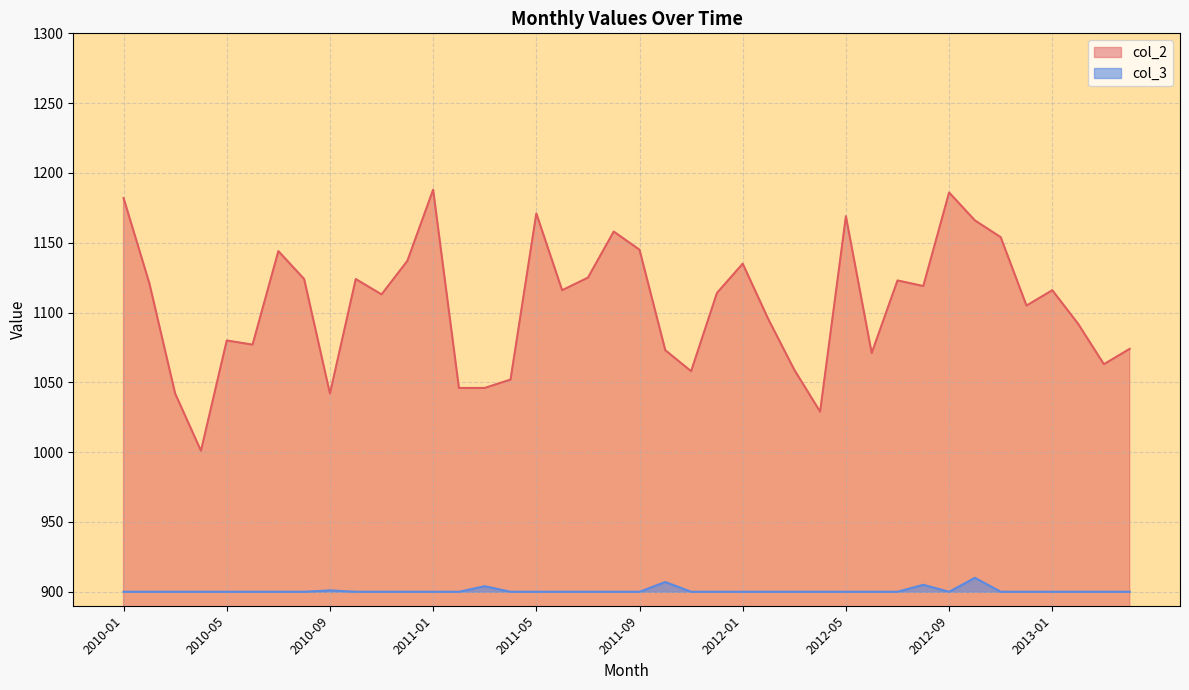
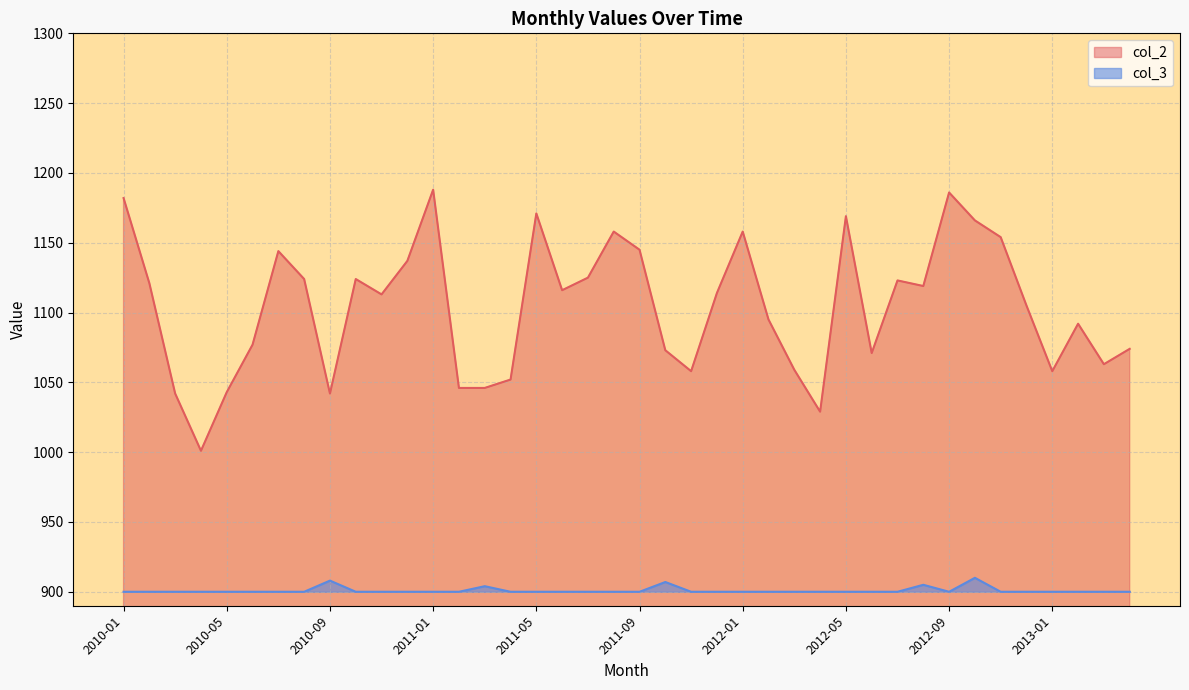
col_2, 2010-05: 1080 -> 1043
col_3, 2010-09: 901 -> 908
col_2, 2012-01: 1135 -> 1158
col_2, 2013-01: 1116 -> 1058
